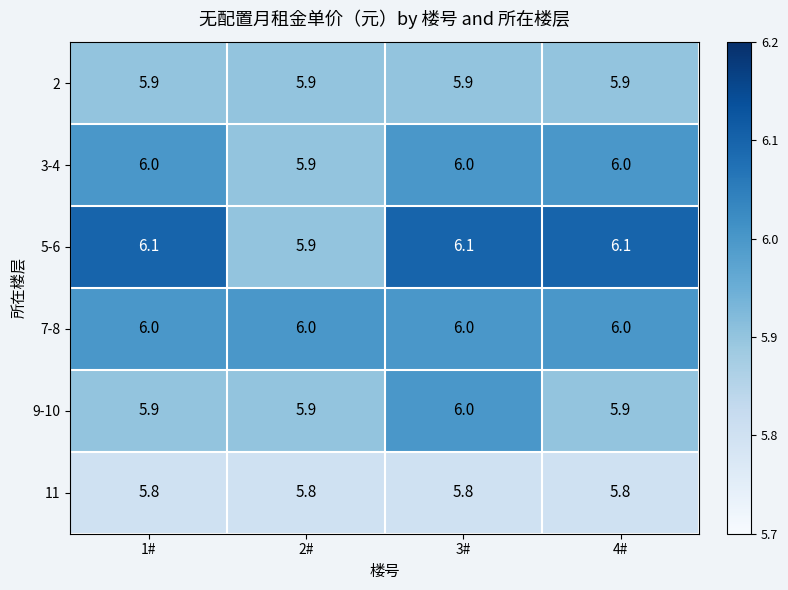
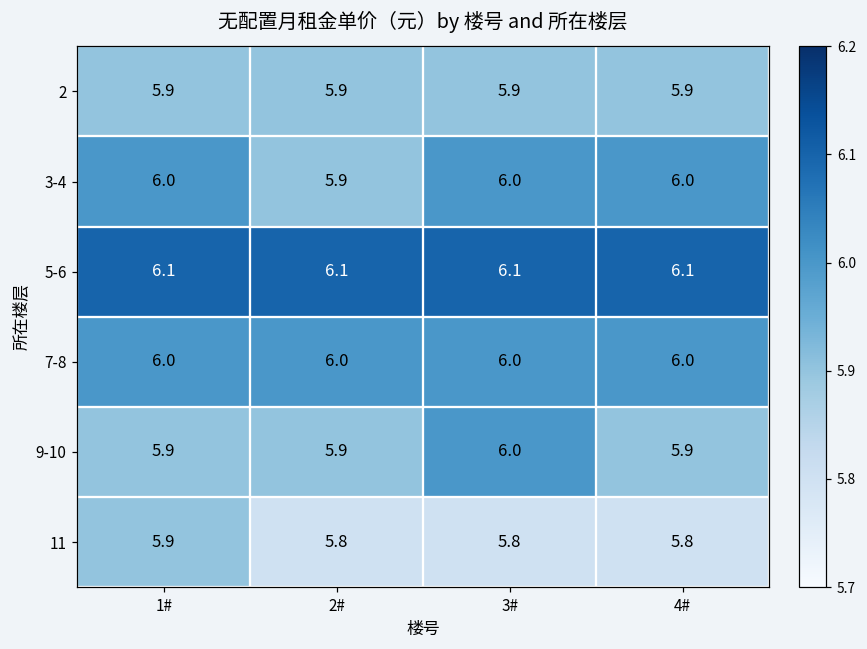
5-6, 2#: 5.9 -> 6.1
11, 1#: 5.8 -> 5.9
